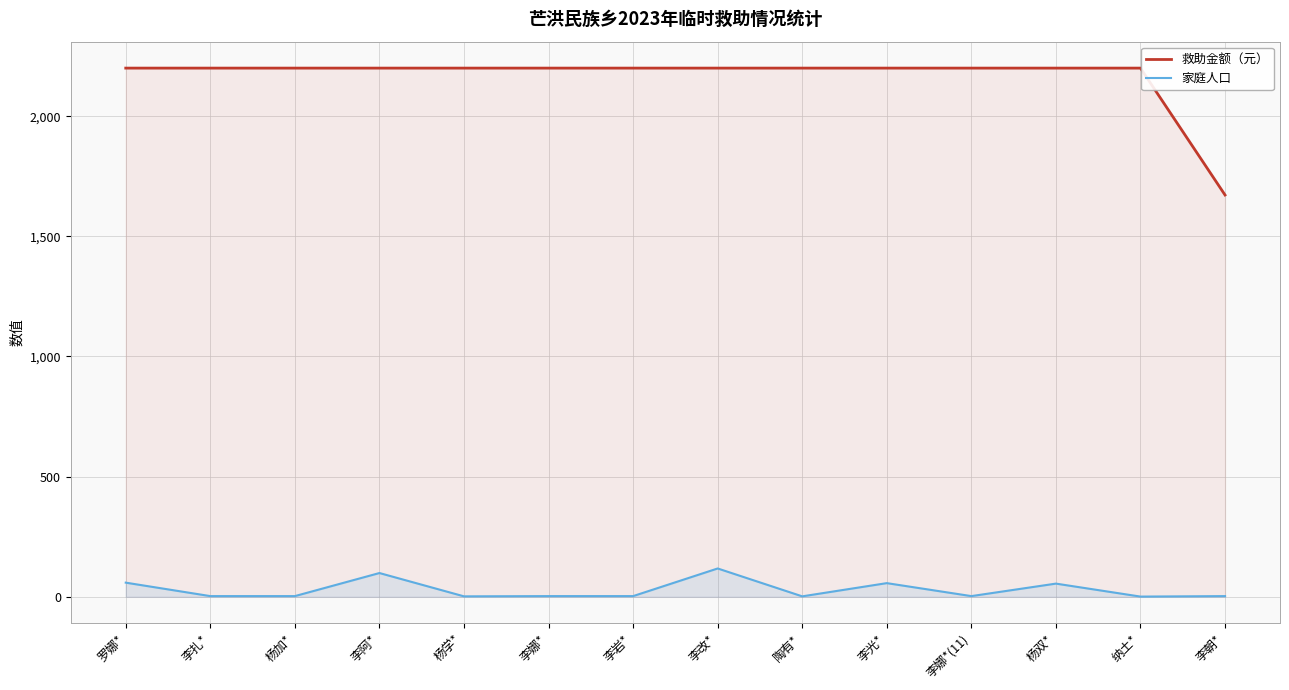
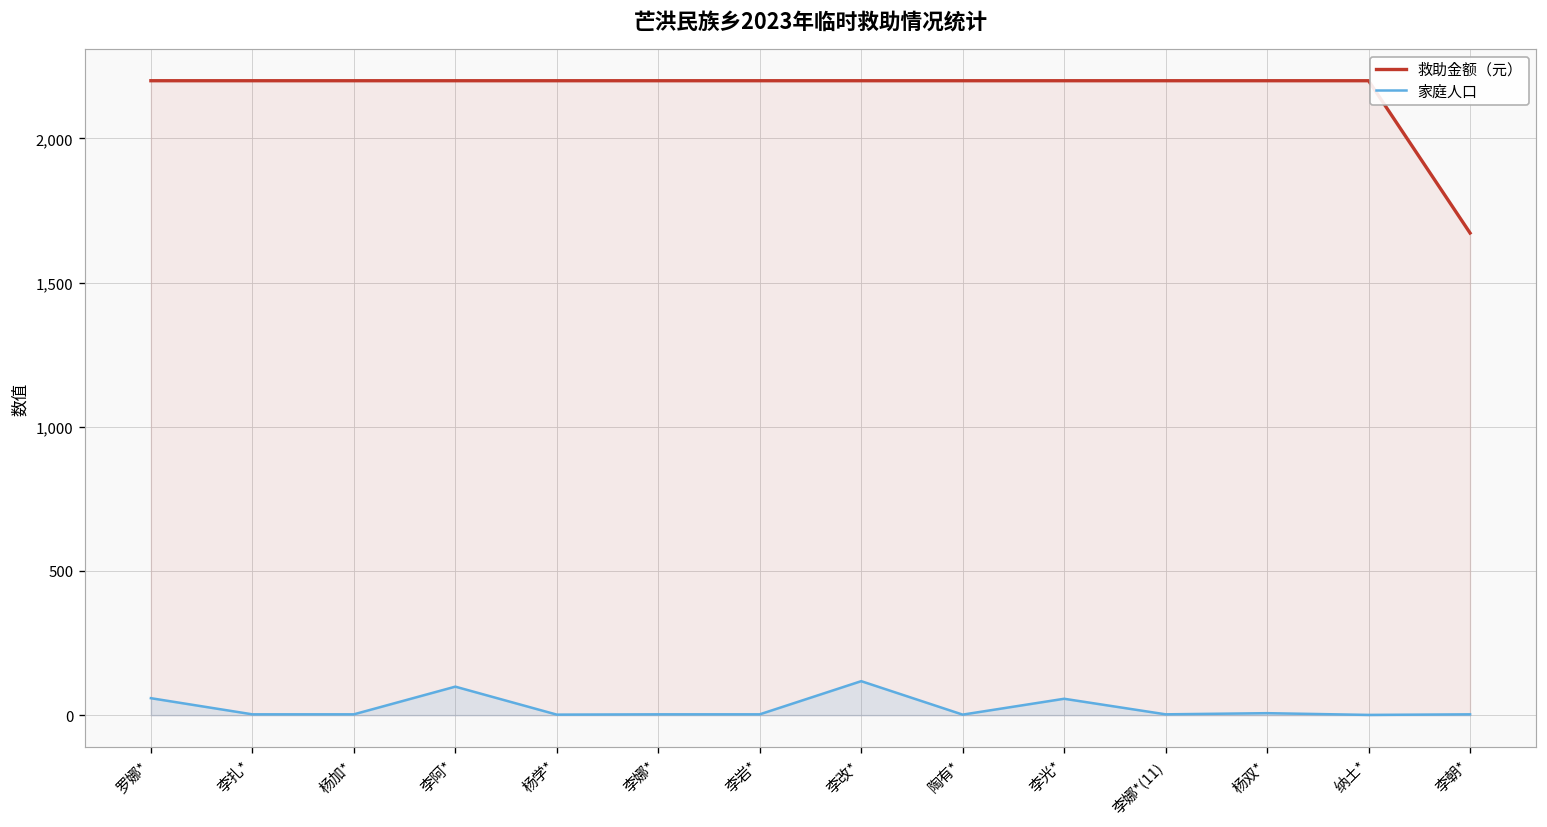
家庭人口, 杨双*: 60 -> 10
